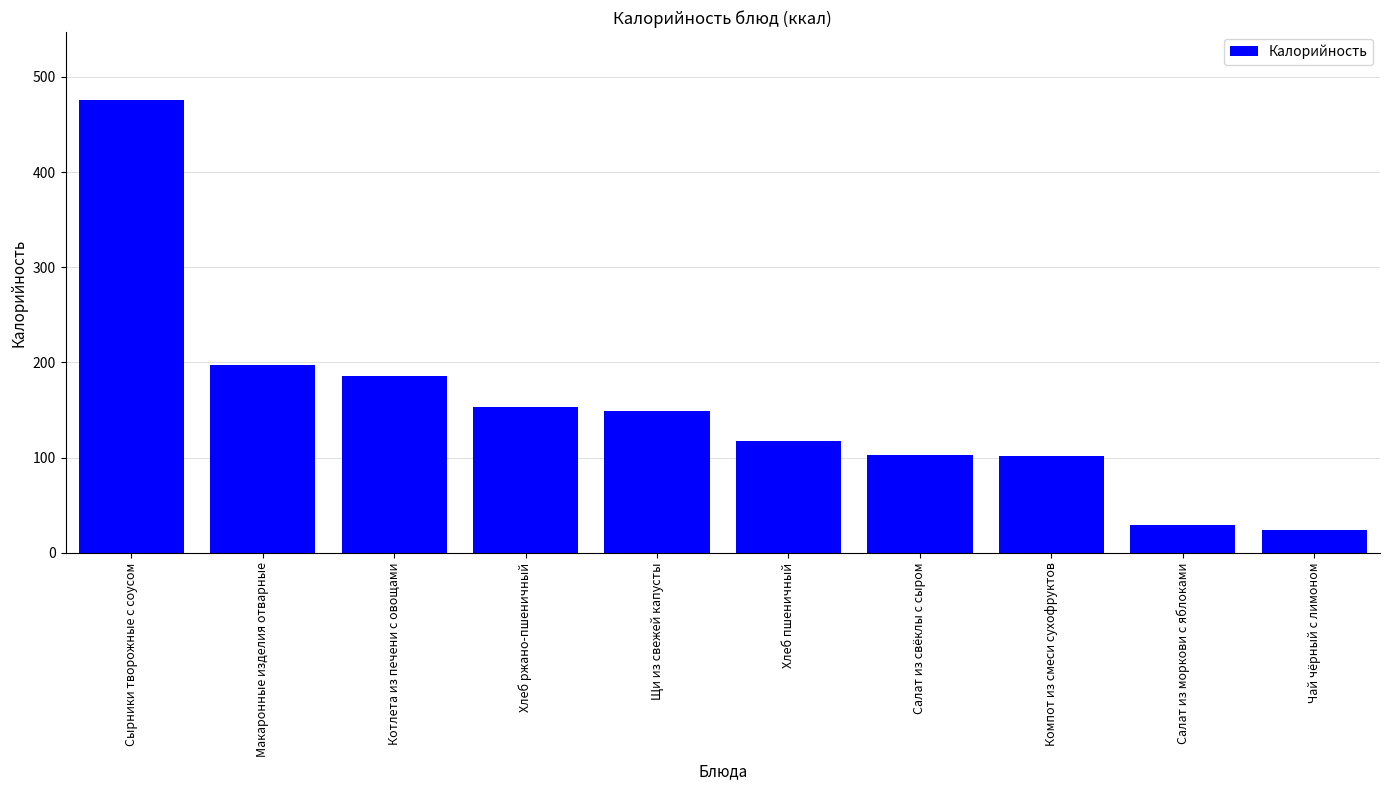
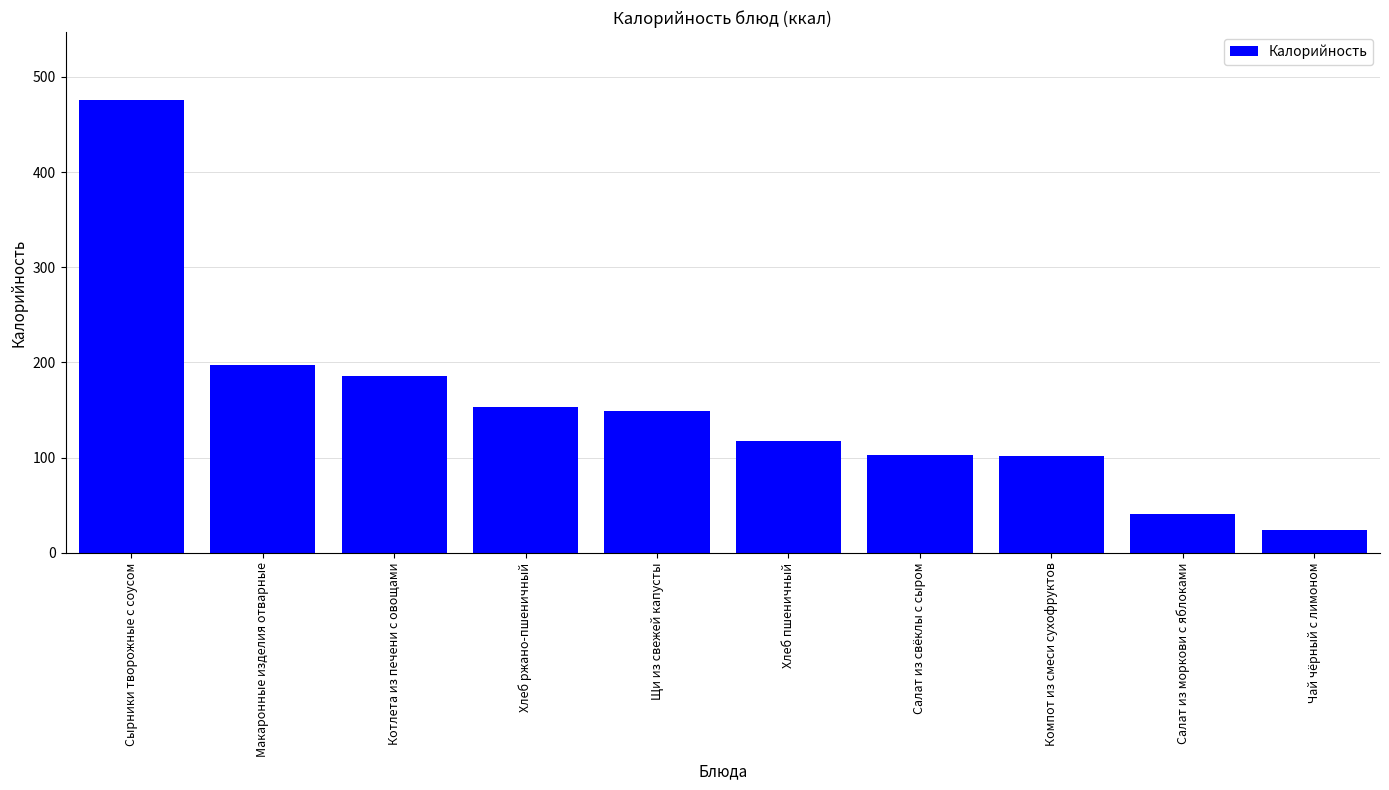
Салат из моркови с яблоками: 30 -> 40
